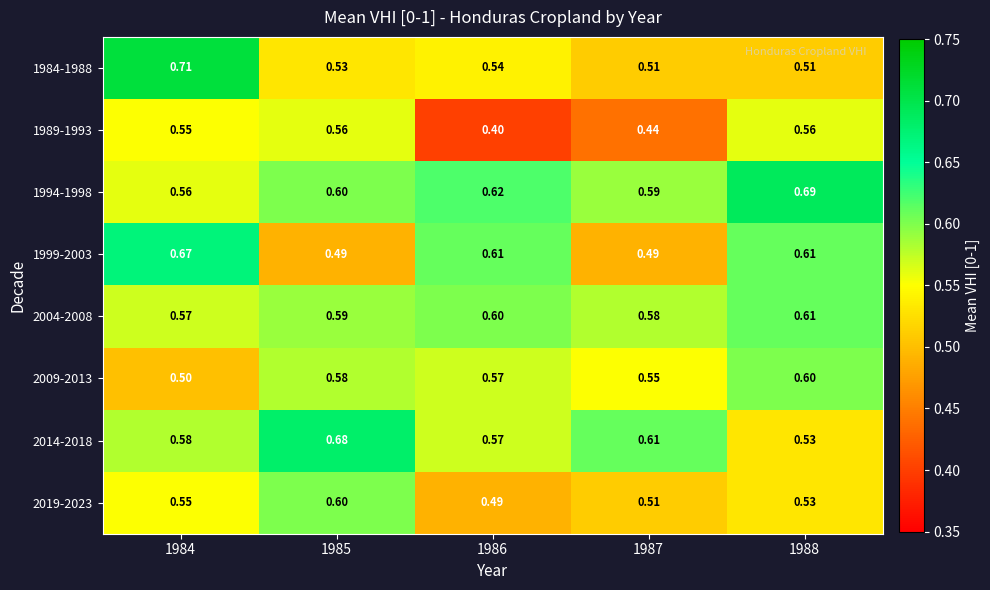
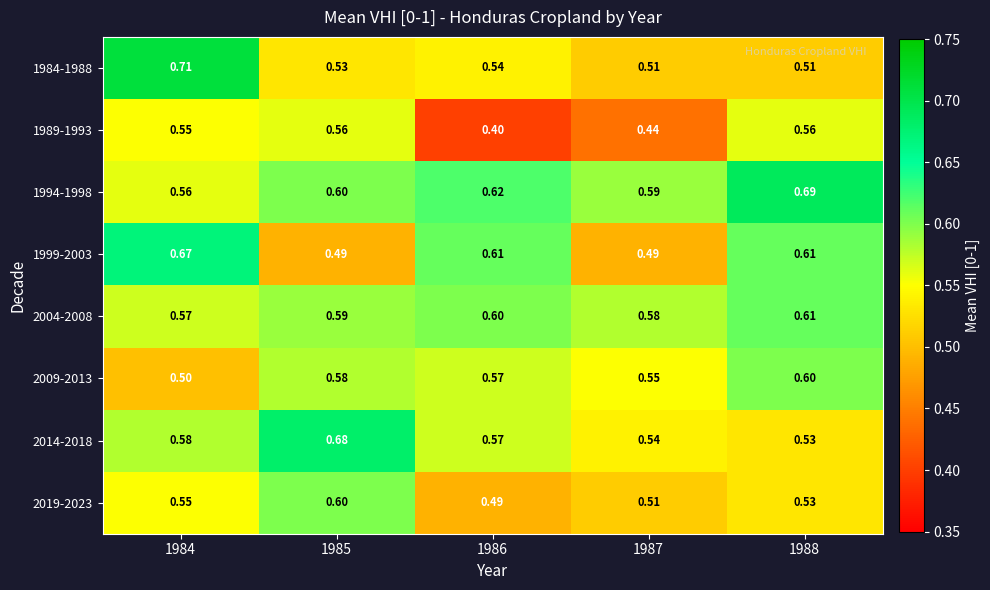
2014-2018, 1987: 0.61 -> 0.54
